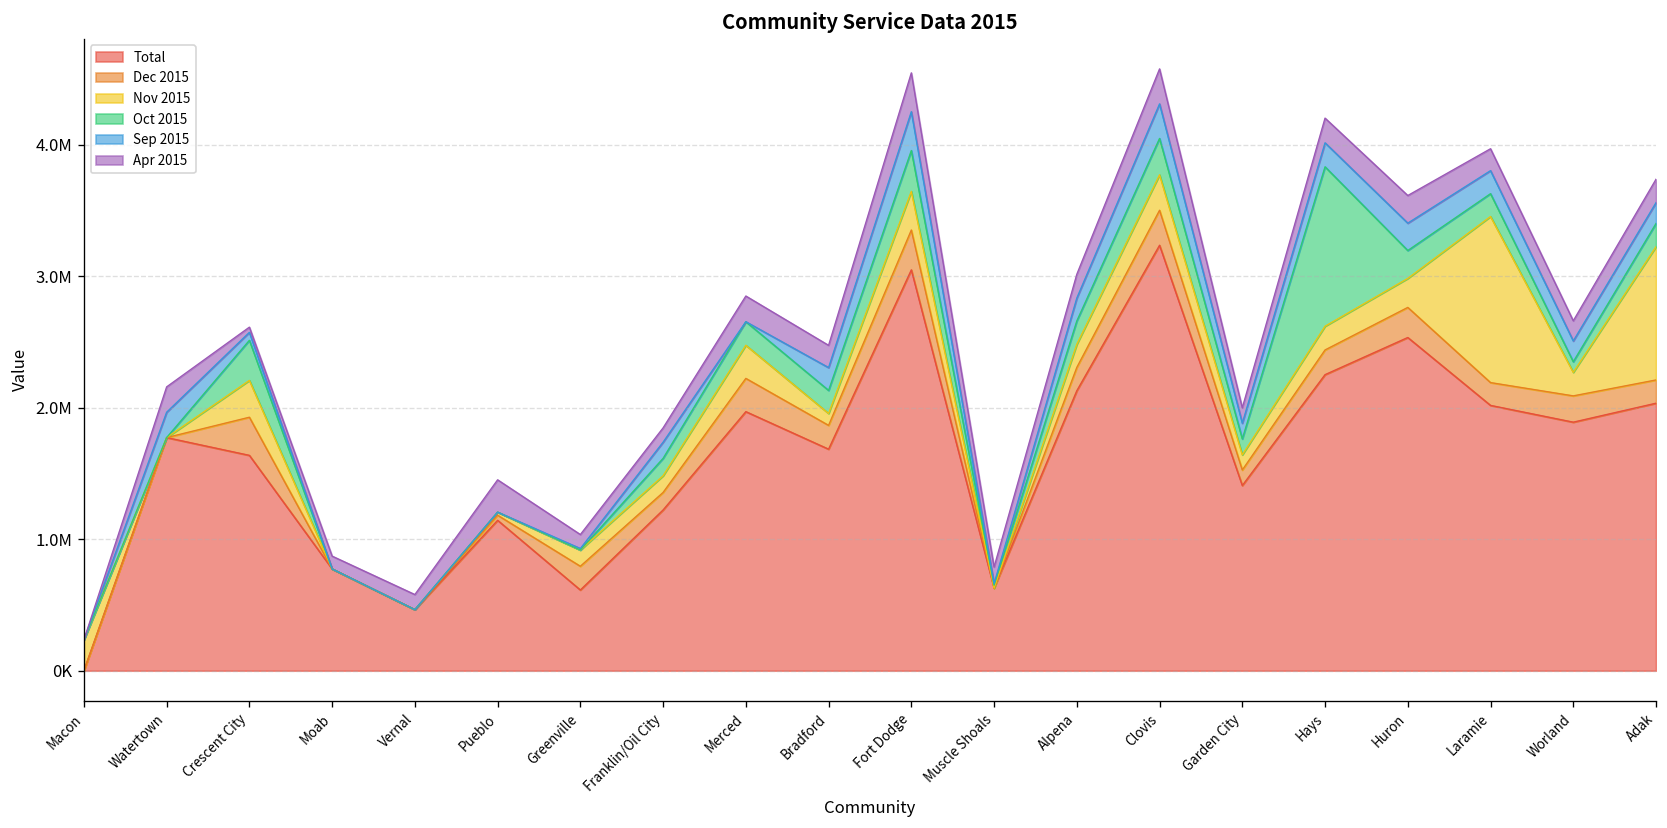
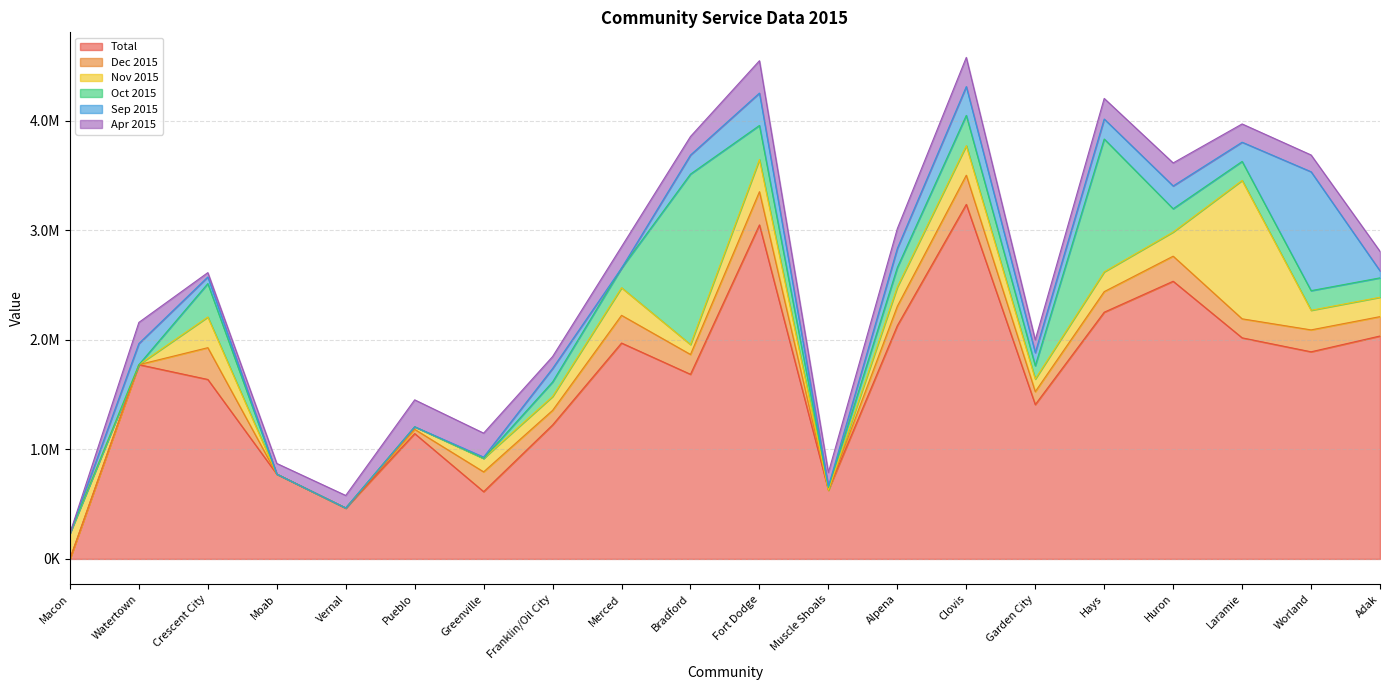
Apr 2015, Greenville: 110000 -> 220000
Oct 2015, Bradford: 180000 -> 1560000
Oct 2015, Worland: 80000 -> 180000
Sep 2015, Worland: 160000 -> 1080000
Nov 2015, Adak: 1010000 -> 180000
Sep 2015, Adak: 160000 -> 60000
